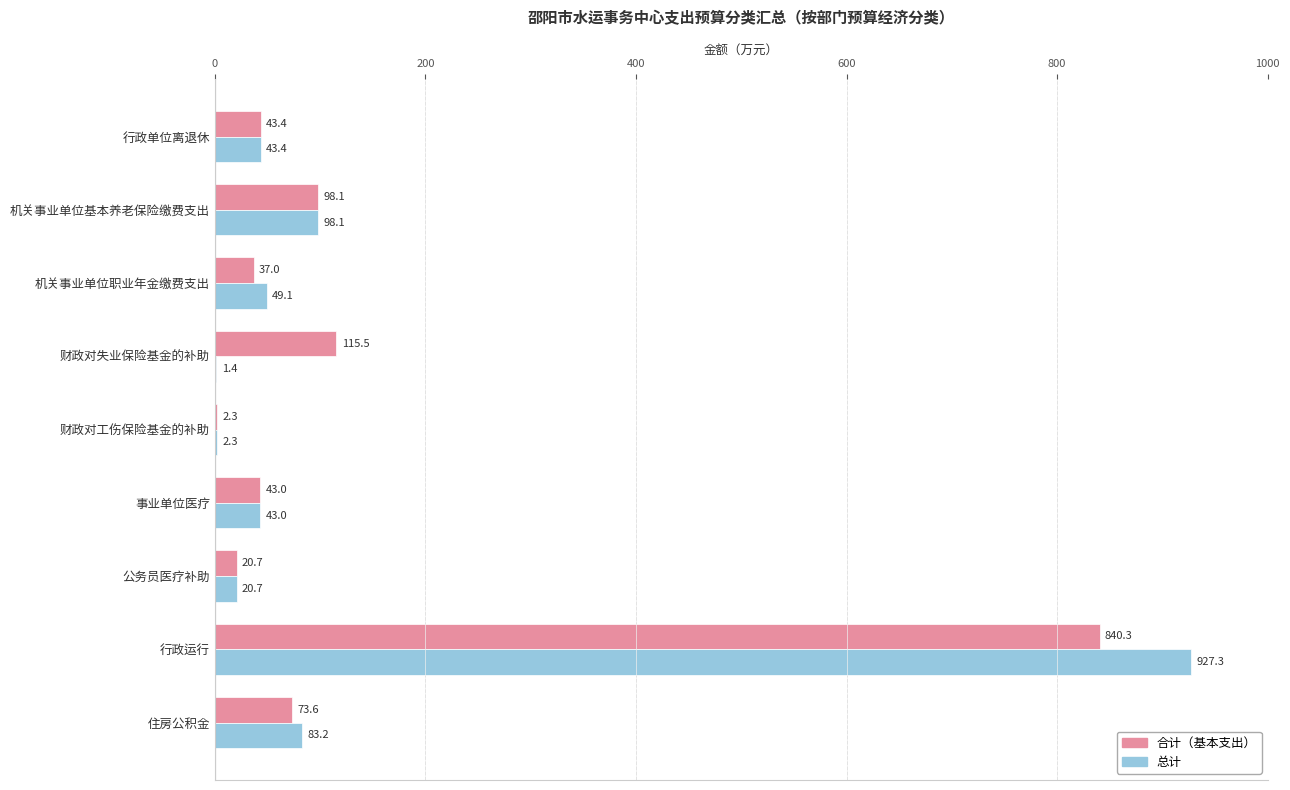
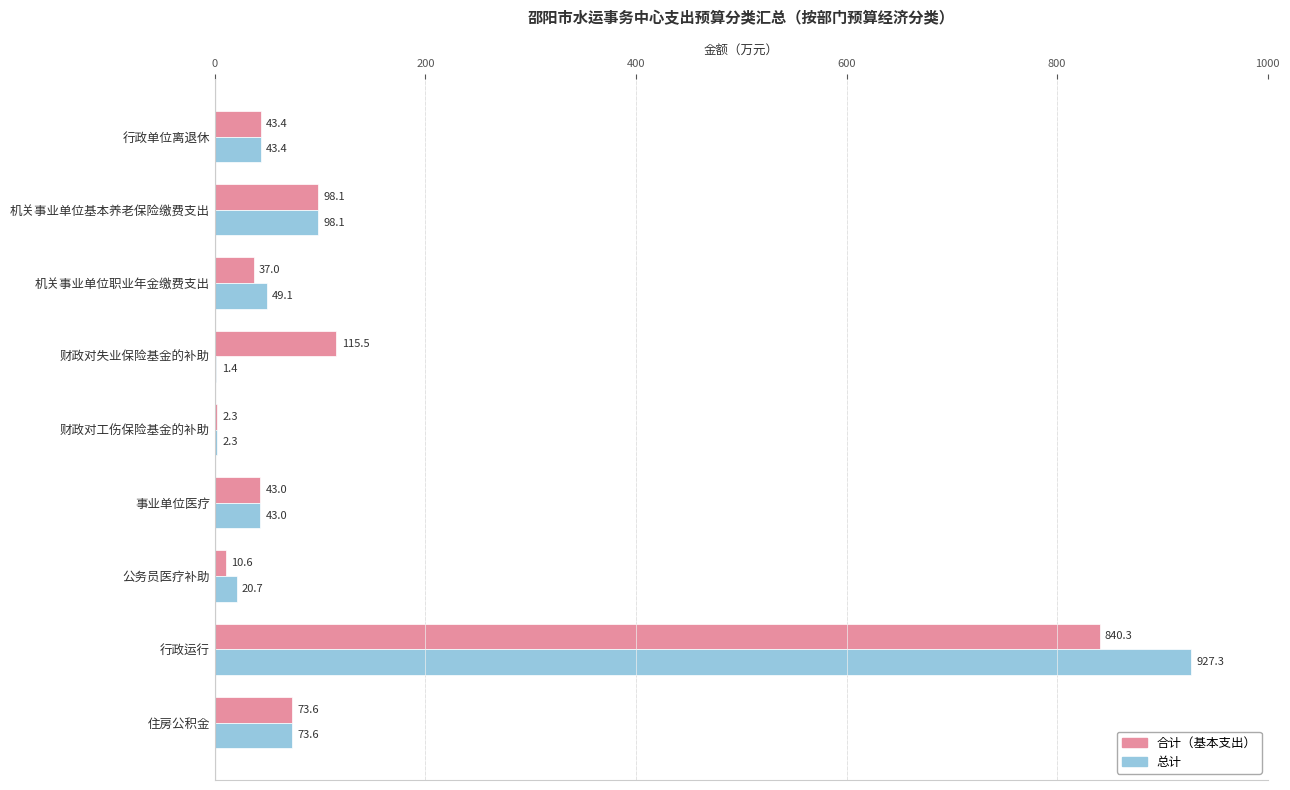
合计（基本支出）, 公务员医疗补助: 20.7 -> 10.6
总计, 住房公积金: 83.2 -> 73.6
